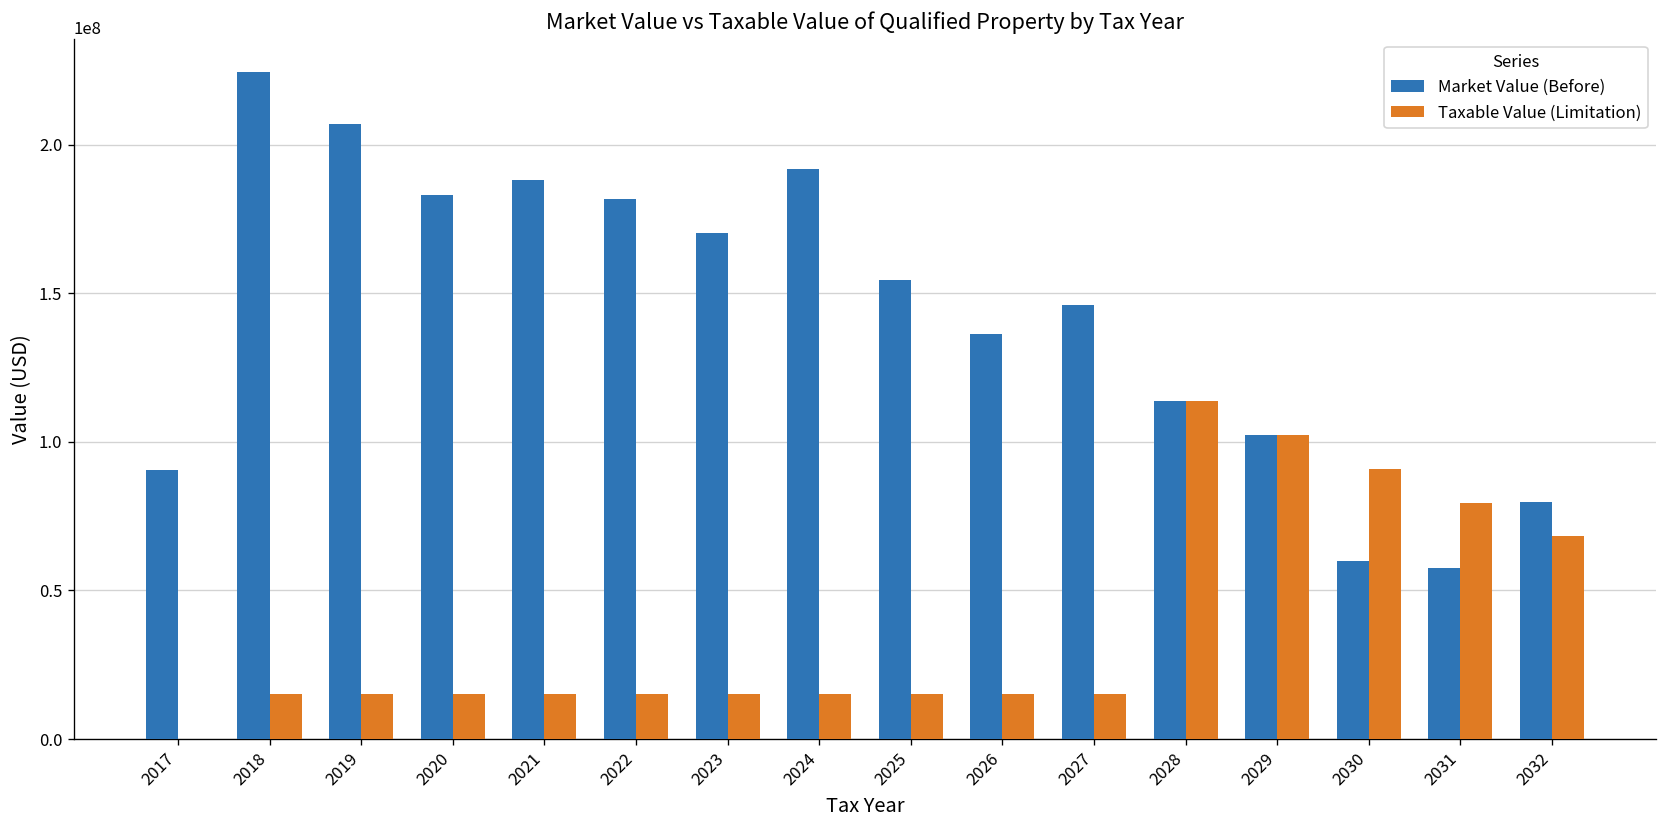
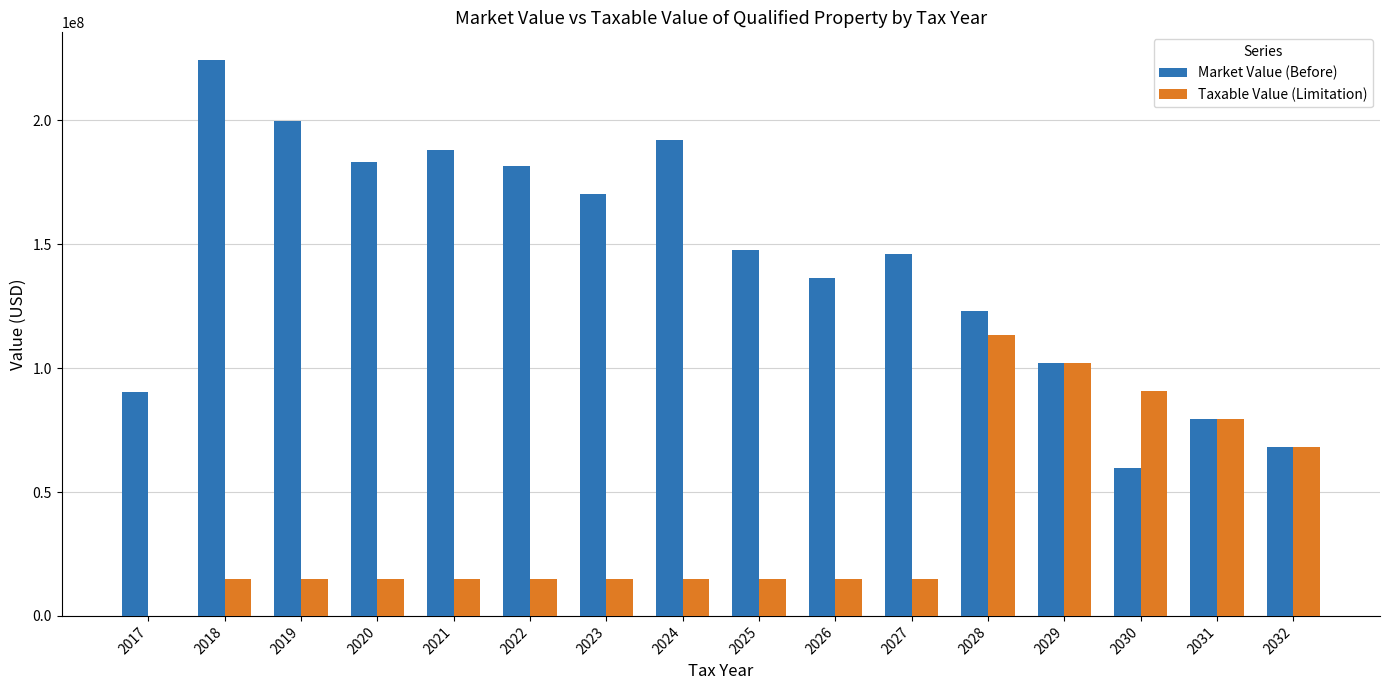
Market Value (Before), 2019: 207000000 -> 200000000
Market Value (Before), 2025: 154000000 -> 148000000
Market Value (Before), 2028: 114000000 -> 123000000
Market Value (Before), 2031: 58000000 -> 80000000
Market Value (Before), 2032: 80000000 -> 68000000
